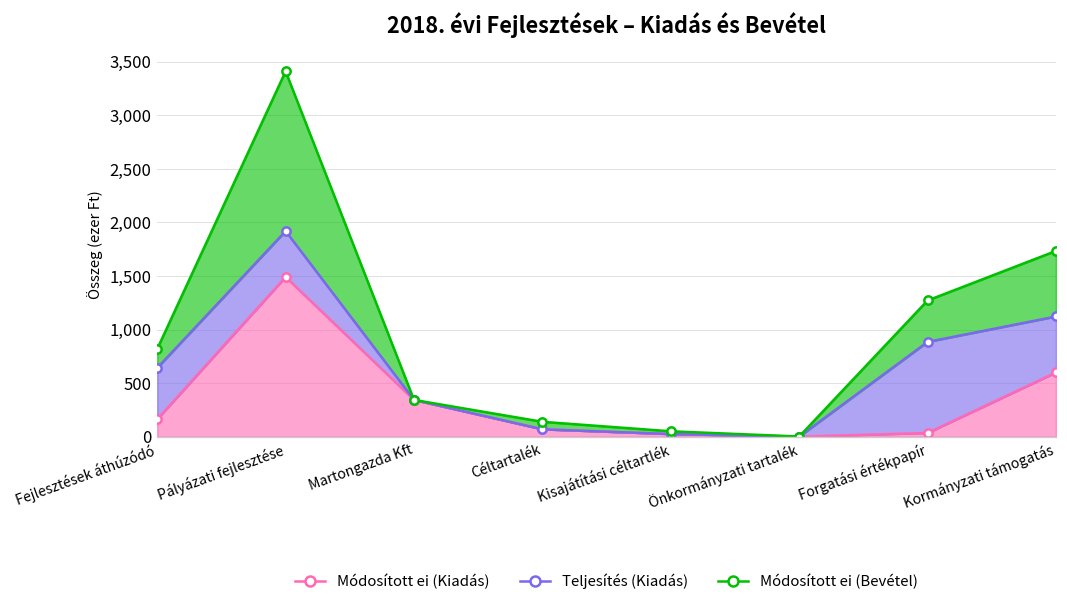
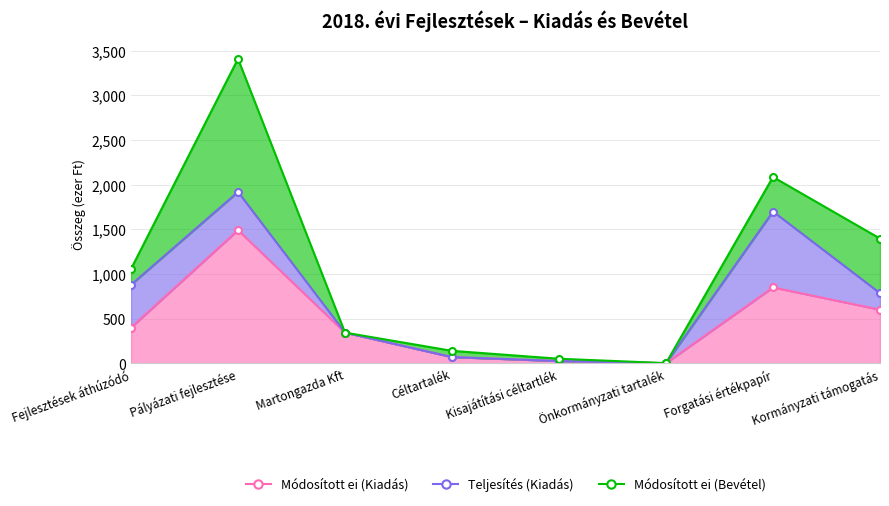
Módosított ei (Kiadás), Fejlesztések áthúzódó: 200 -> 400
Módosított ei (Kiadás), Forgatási értékpapír: 0 -> 900
Teljesítés (Kiadás), Kormányzati támogatás: 500 -> 200
